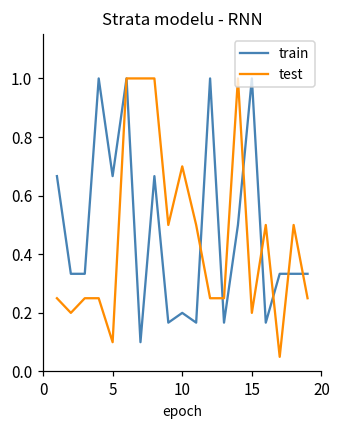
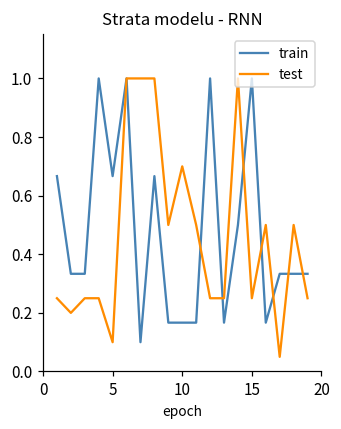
train, 10: 0.20 -> 0.17
test, 15: 0.20 -> 0.25
